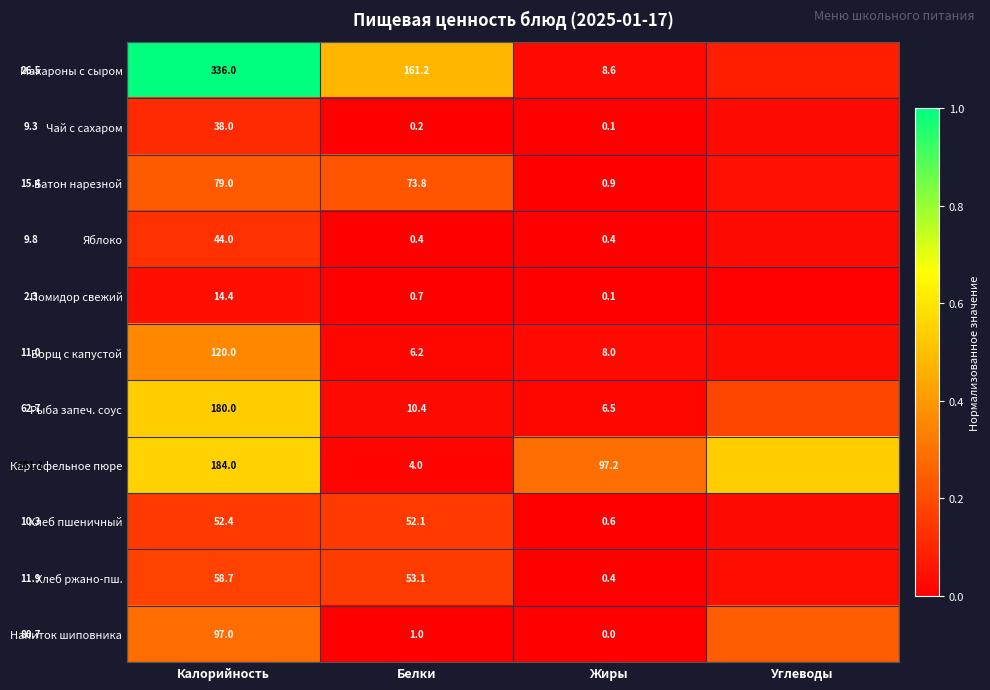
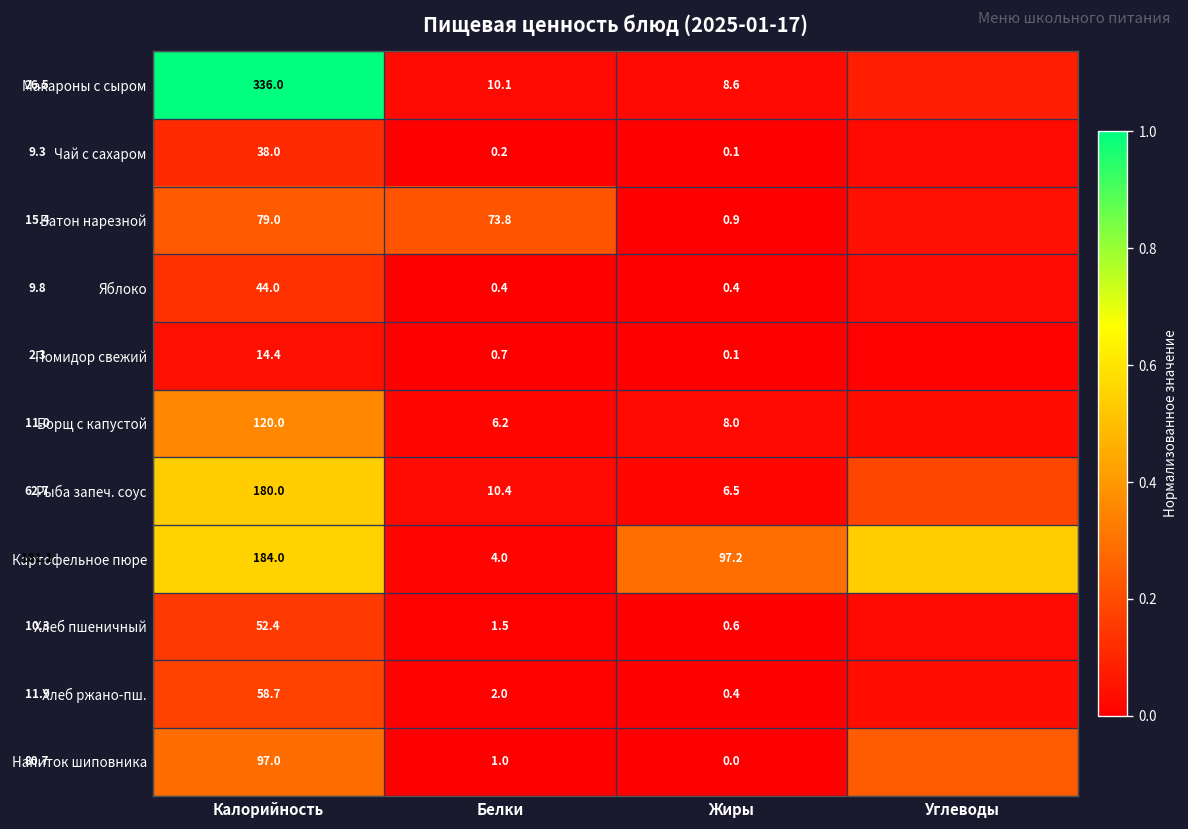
Макароны с сыром, Белки: 161.2 -> 10.1
Хлеб пшеничный, Белки: 52.1 -> 1.5
Хлеб ржано-пш., Белки: 53.1 -> 2.0
